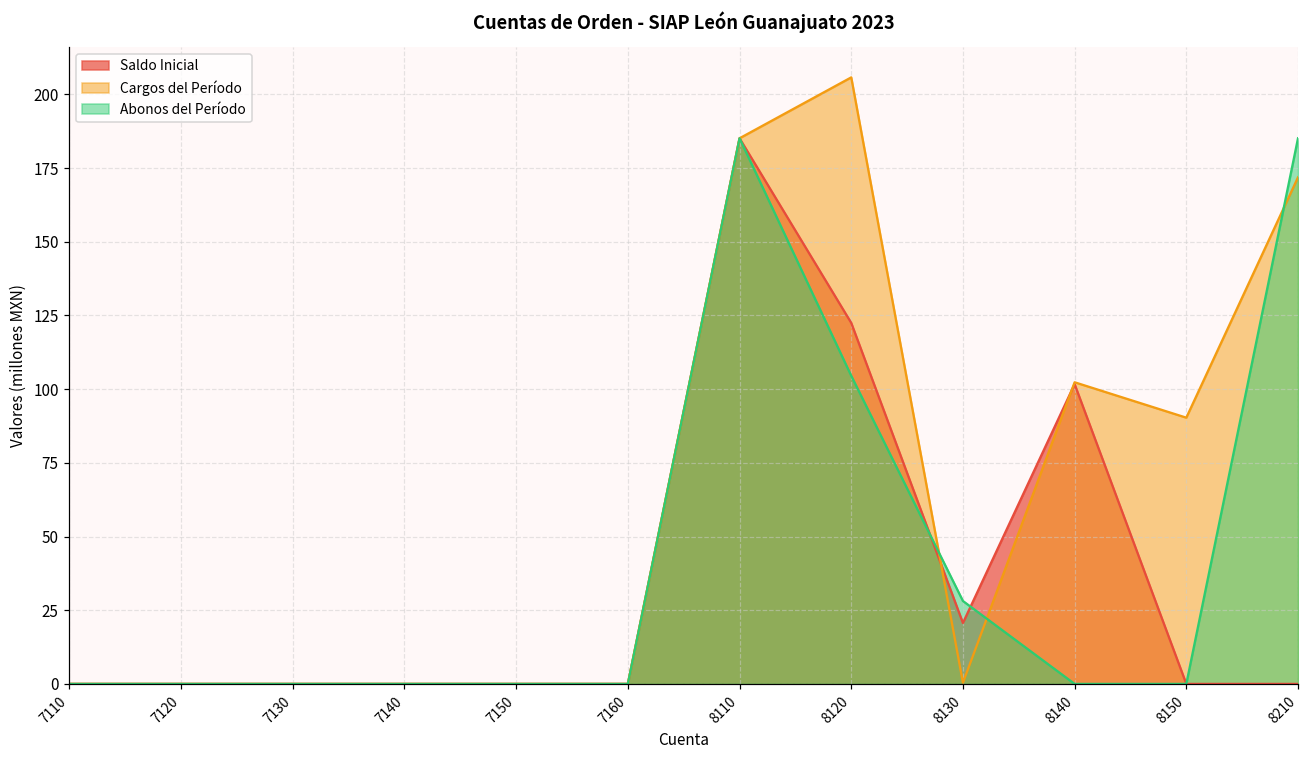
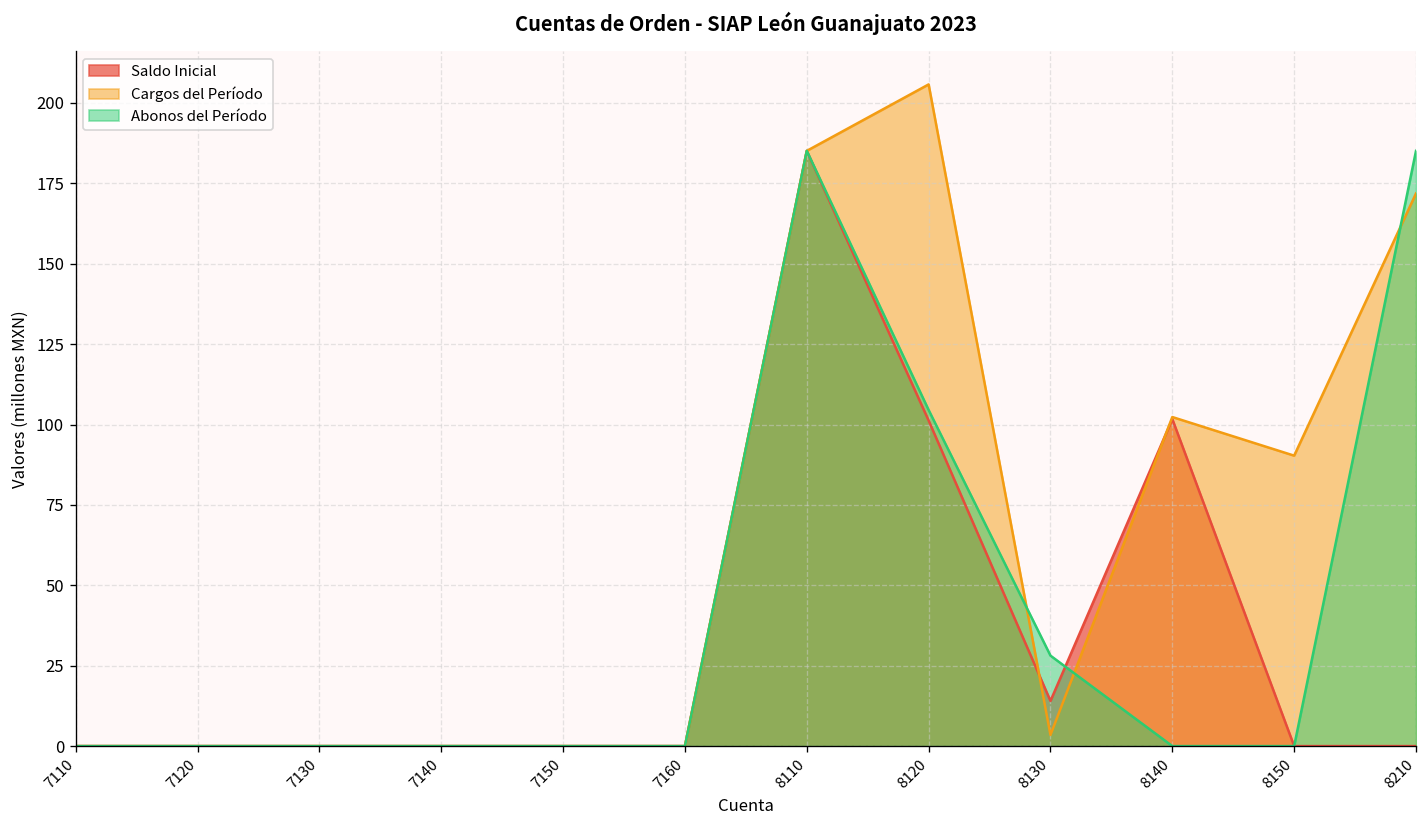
Saldo Inicial, 8120: 122 -> 101
Saldo Inicial, 8130: 21 -> 14
Cargos del Período, 8130: 0 -> 3
